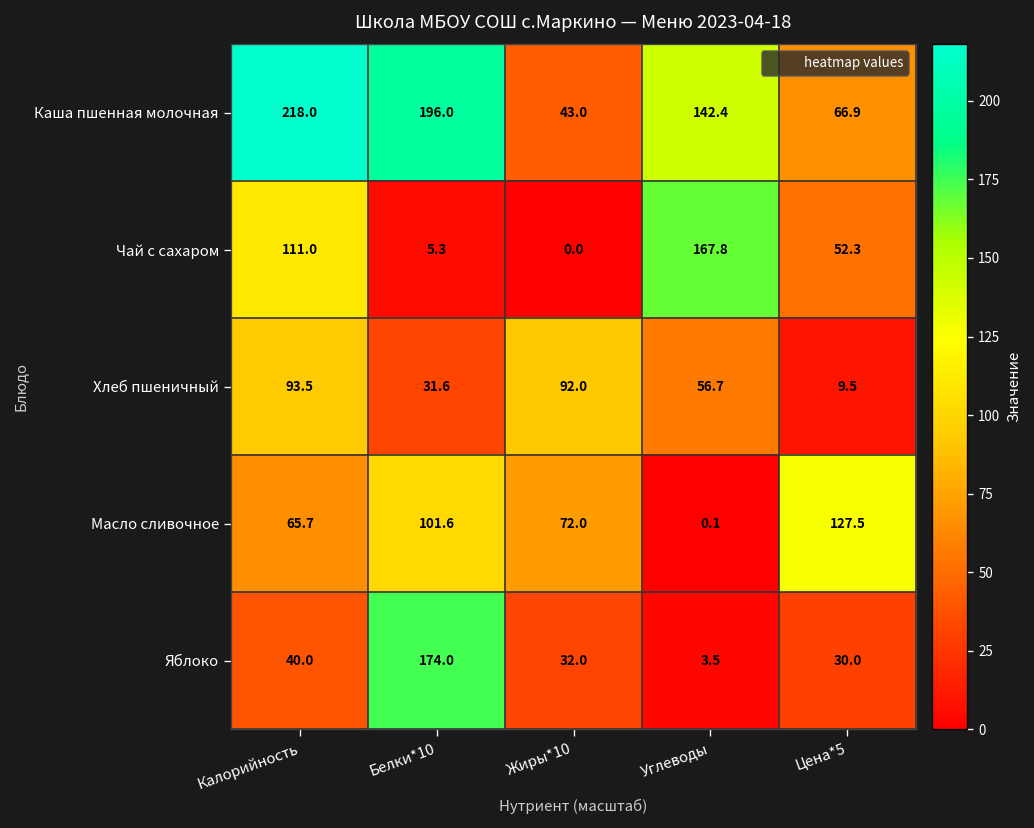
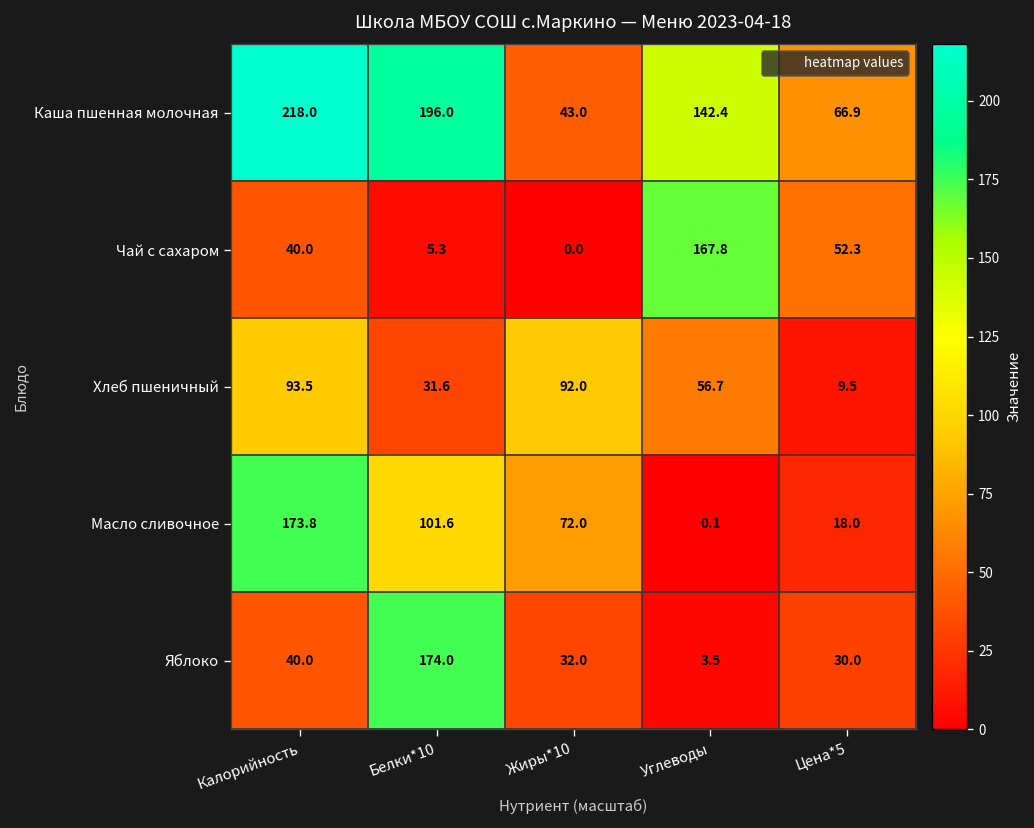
Чай с сахаром, Калорийность: 111.0 -> 40.0
Масло сливочное, Калорийность: 65.7 -> 173.8
Масло сливочное, Цена*5: 127.5 -> 18.0
